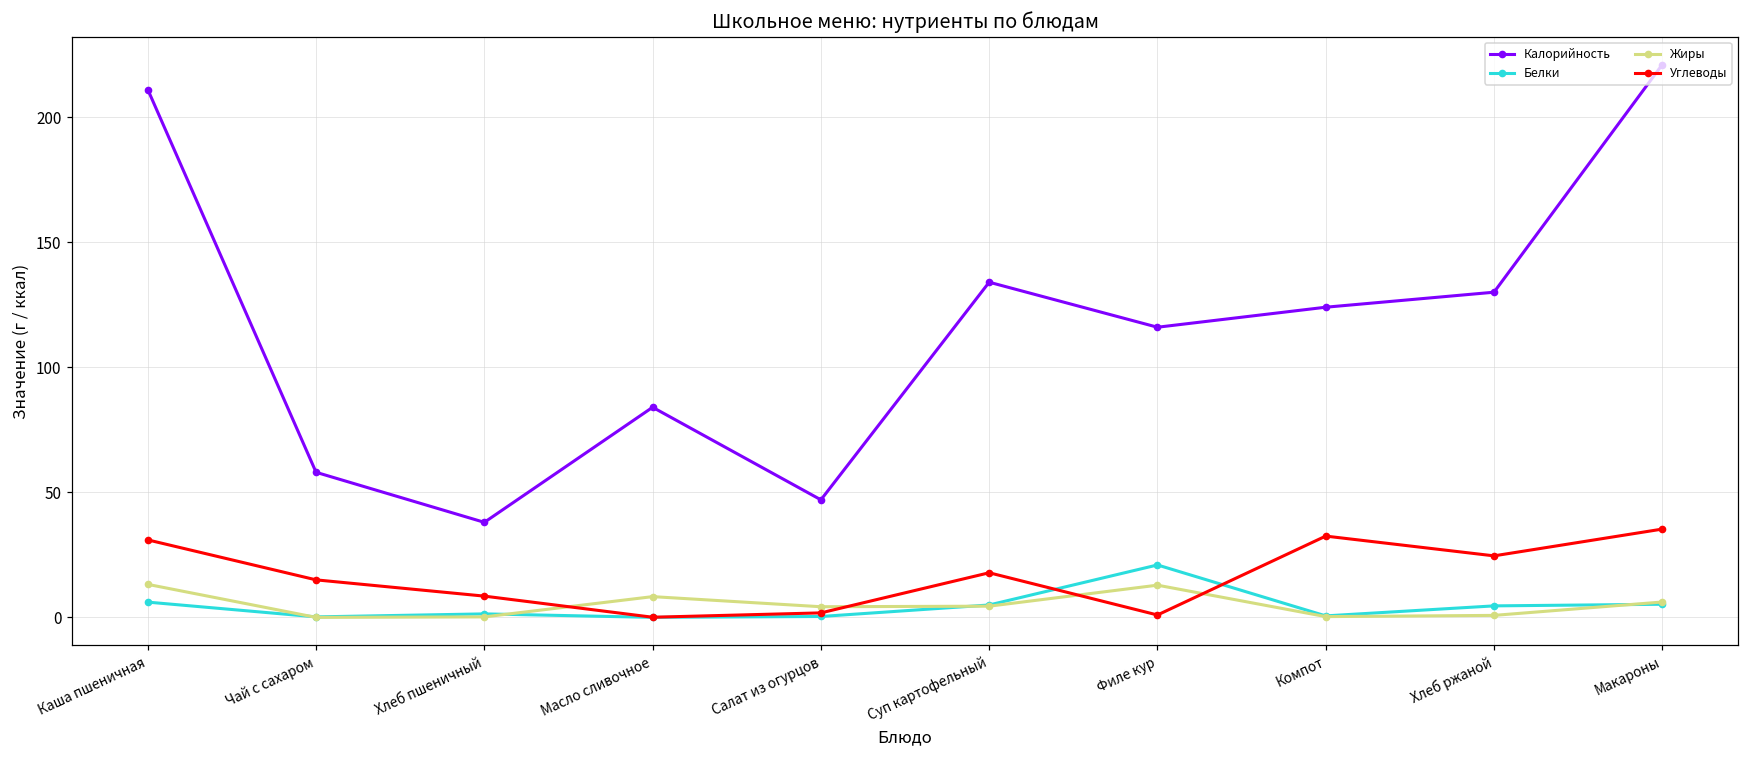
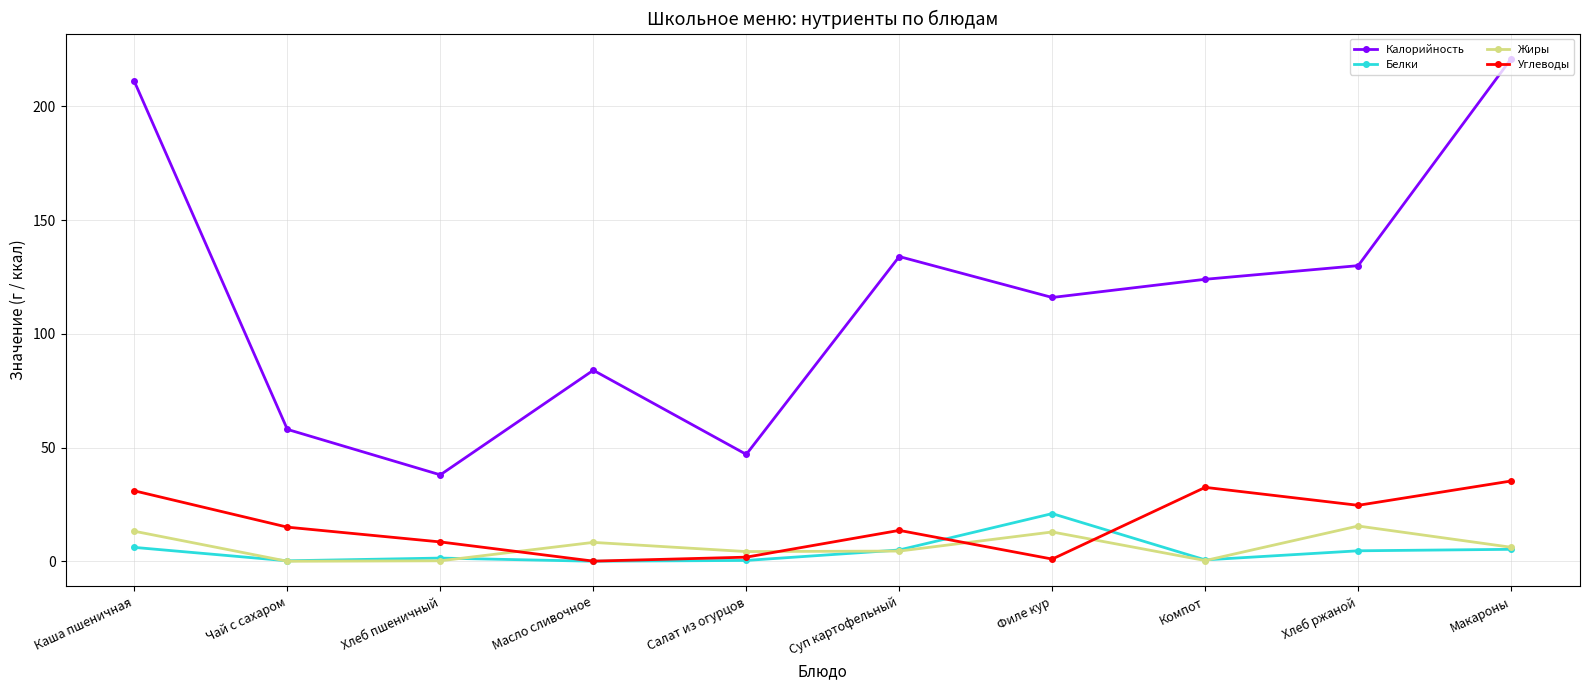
Углеводы, Суп картофельный: 18 -> 14
Жиры, Хлеб ржаной: 1 -> 16
